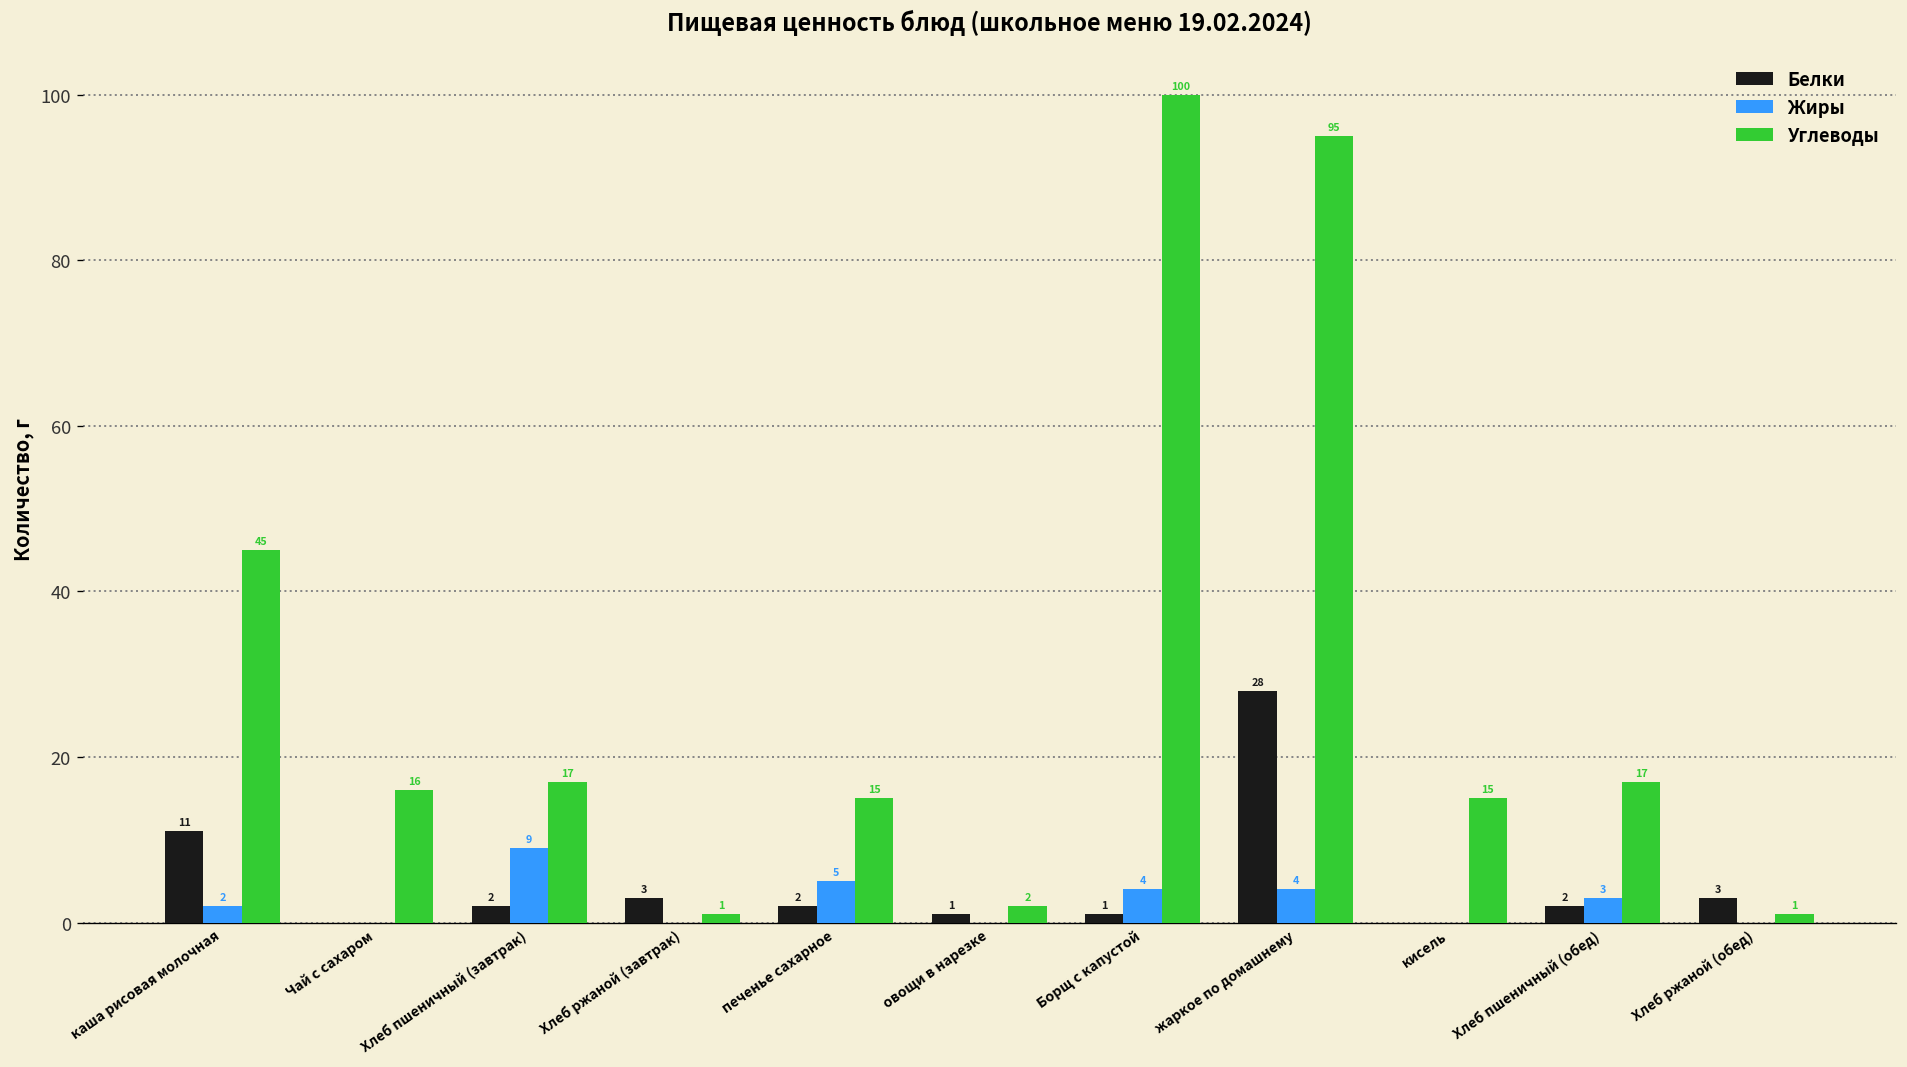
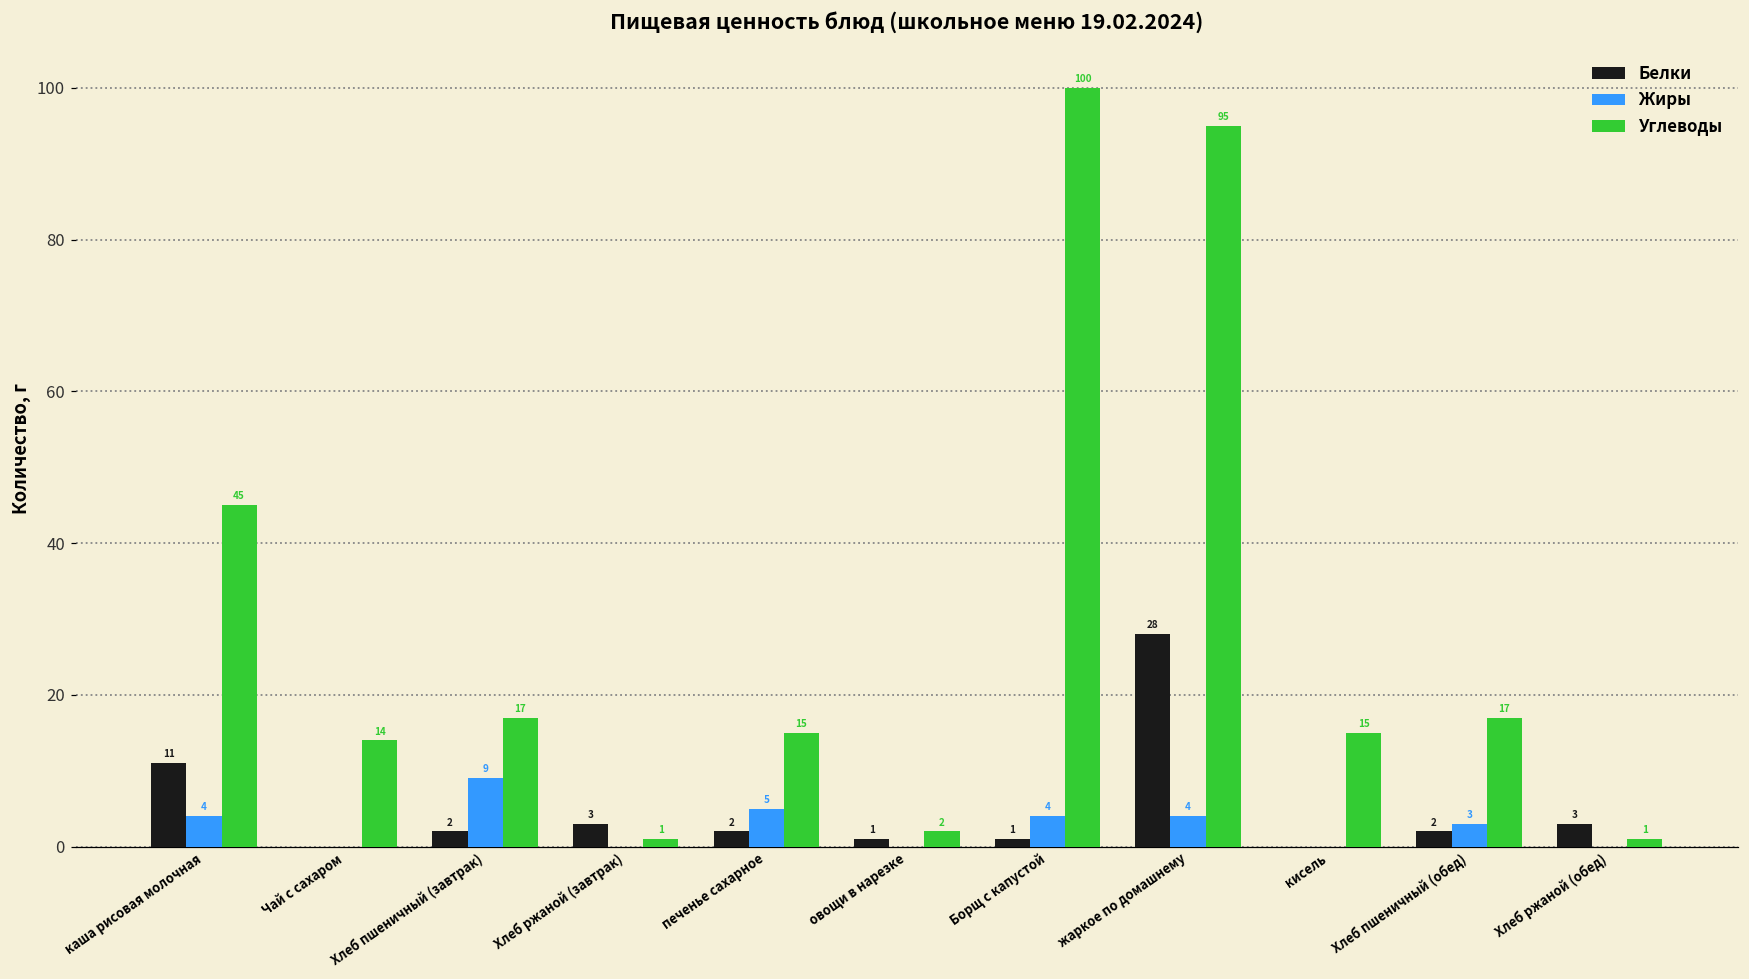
Жиры, каша рисовая молочная: 2 -> 4
Углеводы, Чай с сахаром: 16 -> 14
